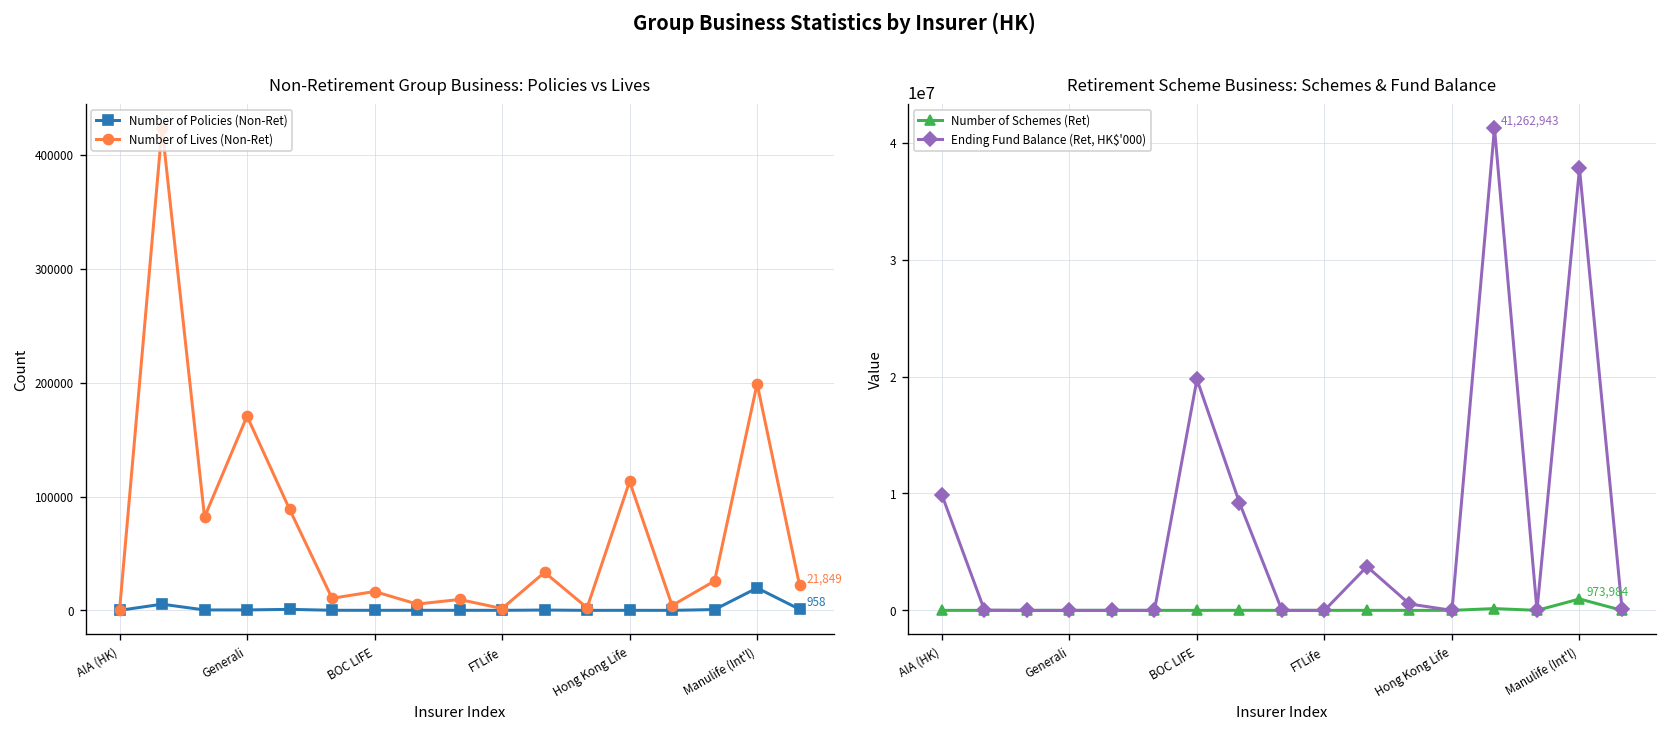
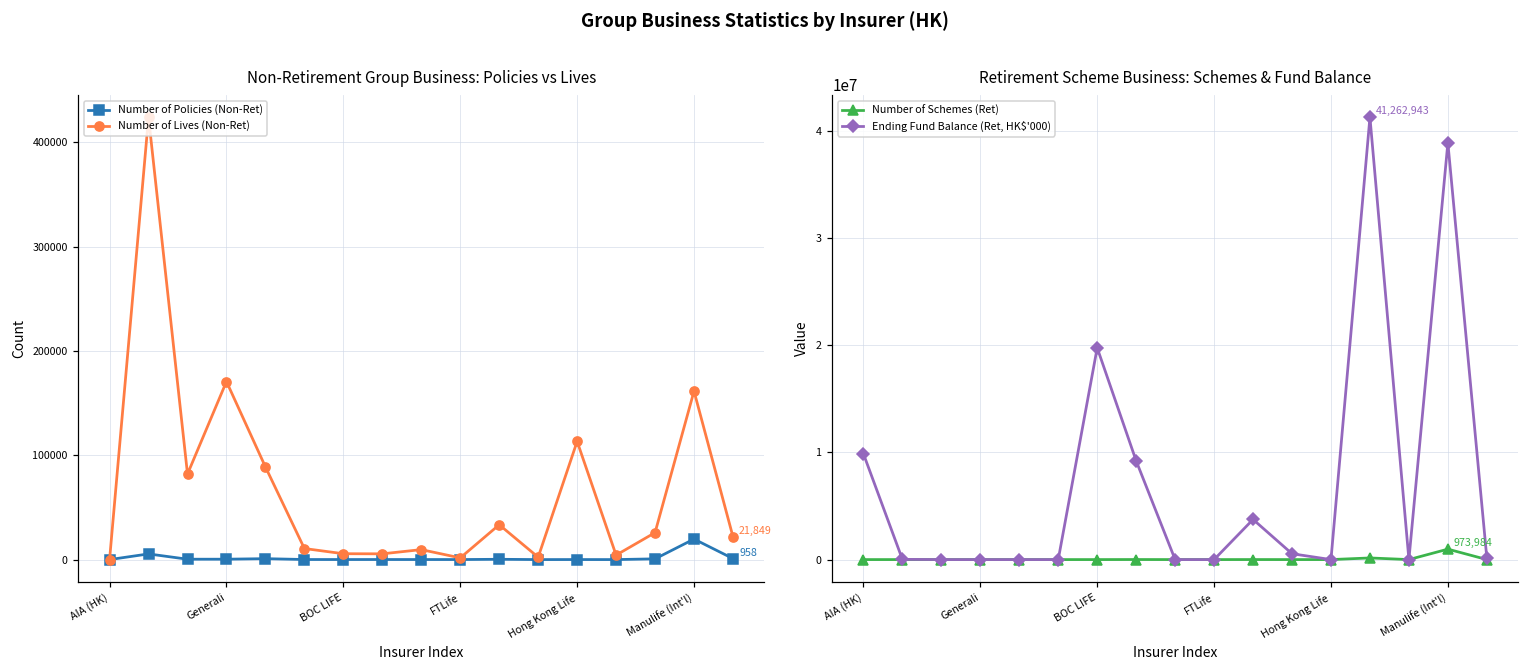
Non-Retirement Group Business: Policies vs Lives, Number of Lives (Non-Ret), BOC LIFE: 20000 -> 10000
Non-Retirement Group Business: Policies vs Lives, Number of Lives (Non-Ret), Manulife (Int'l): 200000 -> 160000
Retirement Scheme Business: Schemes & Fund Balance, Ending Fund Balance (Ret, HK$'000), Manulife (Int'l): 38000000 -> 39000000
